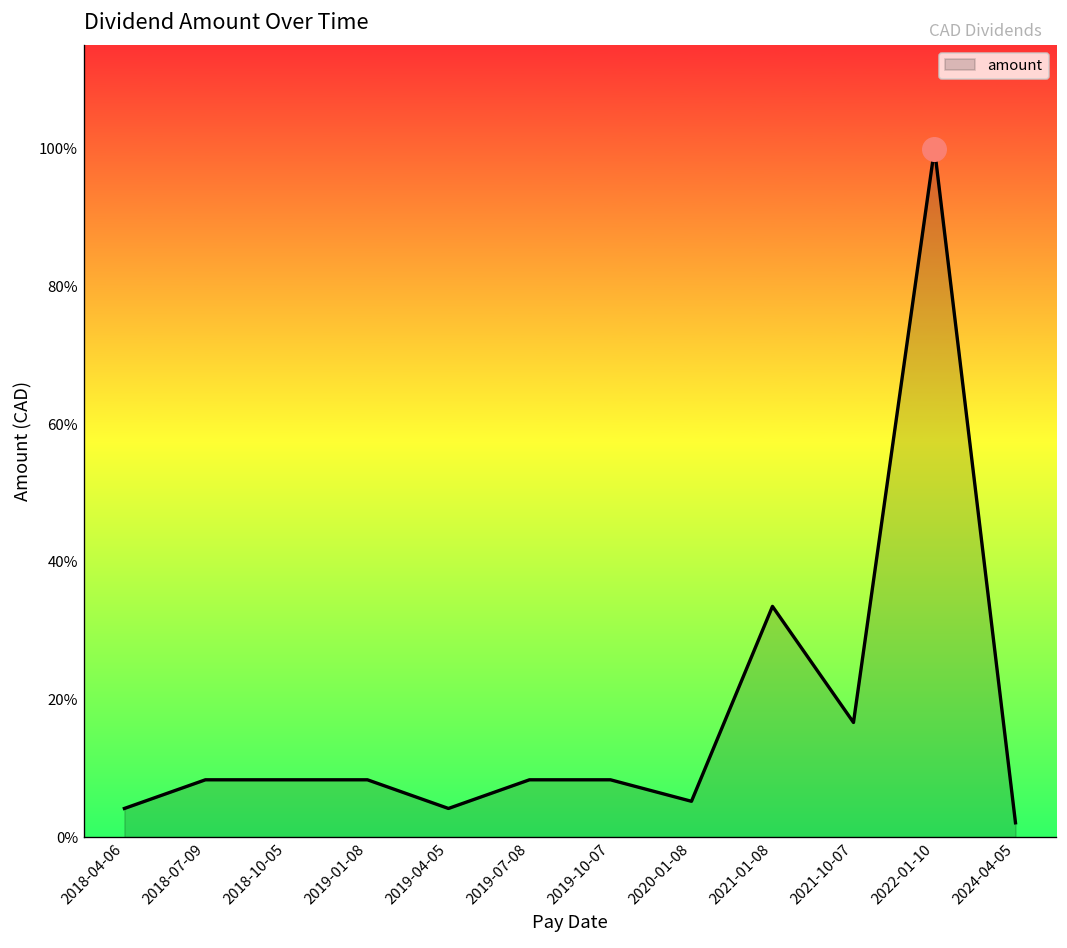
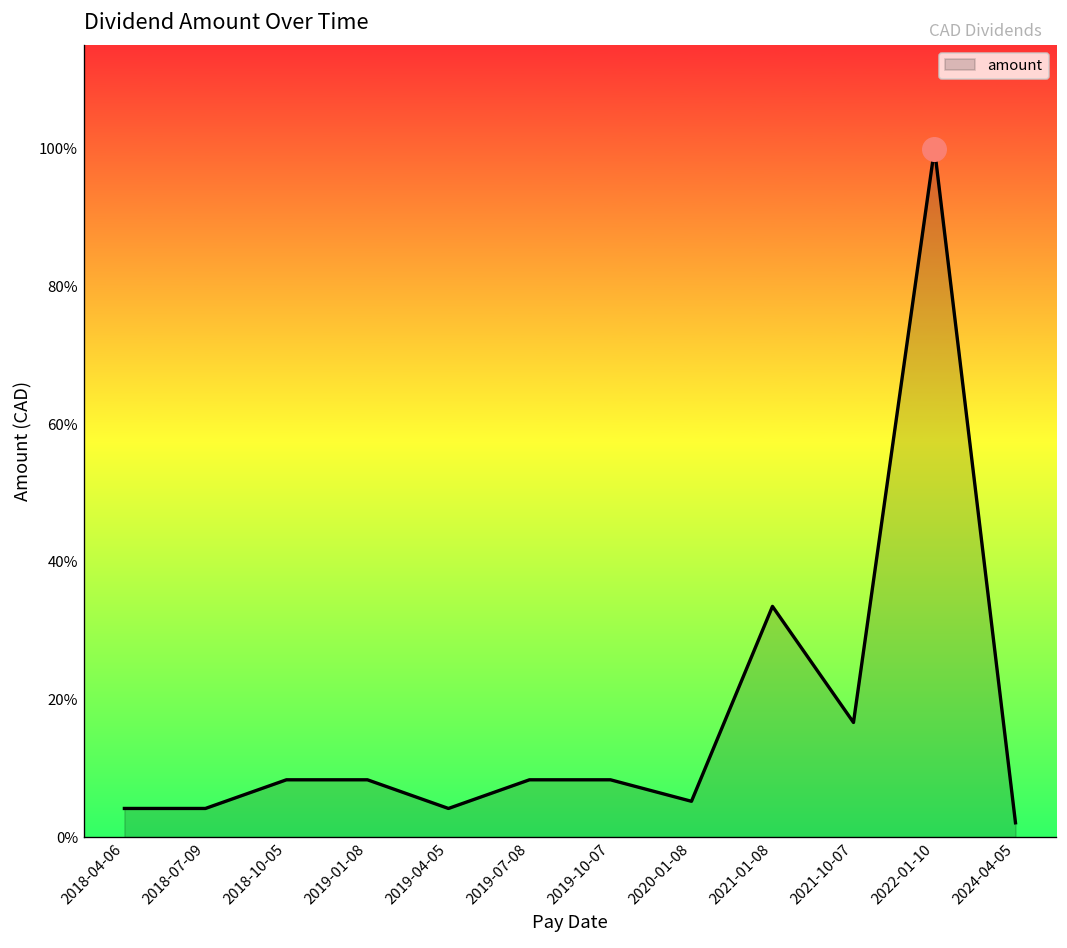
amount, 2018-07-09: 8% -> 4%
